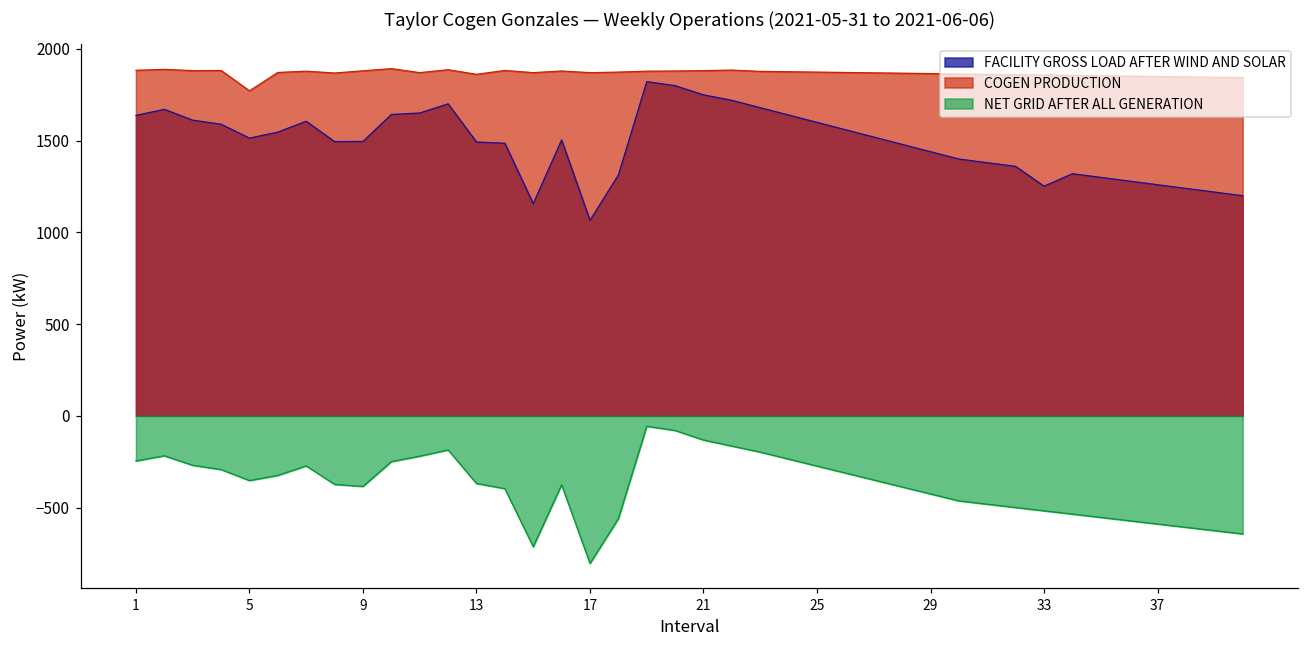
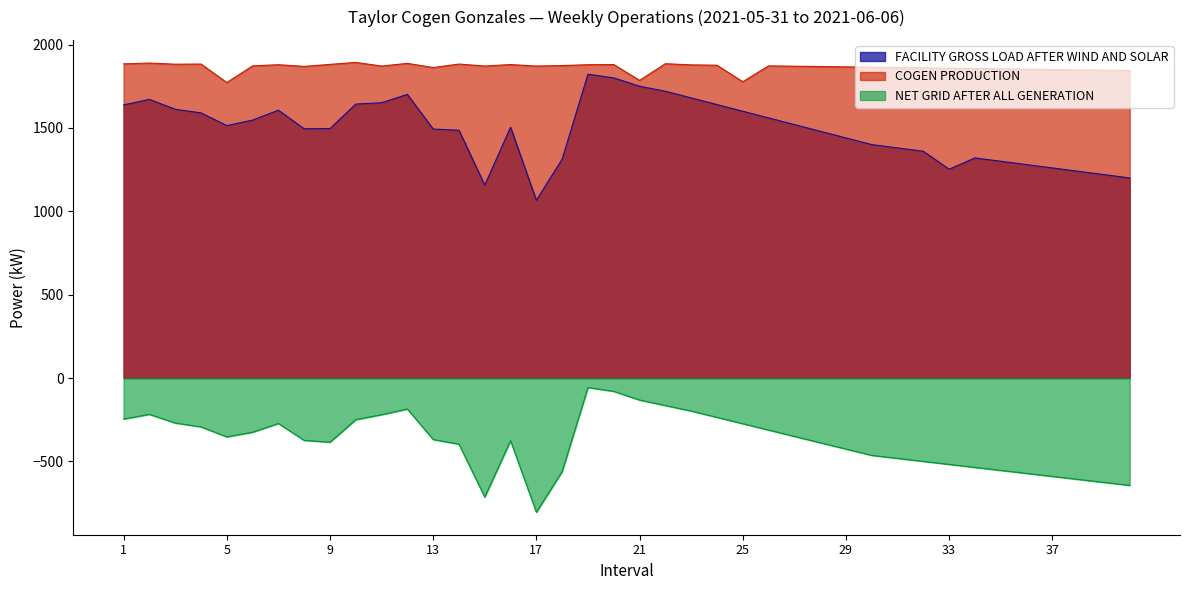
COGEN PRODUCTION, 21: 1880 -> 1790
COGEN PRODUCTION, 25: 1870 -> 1780
